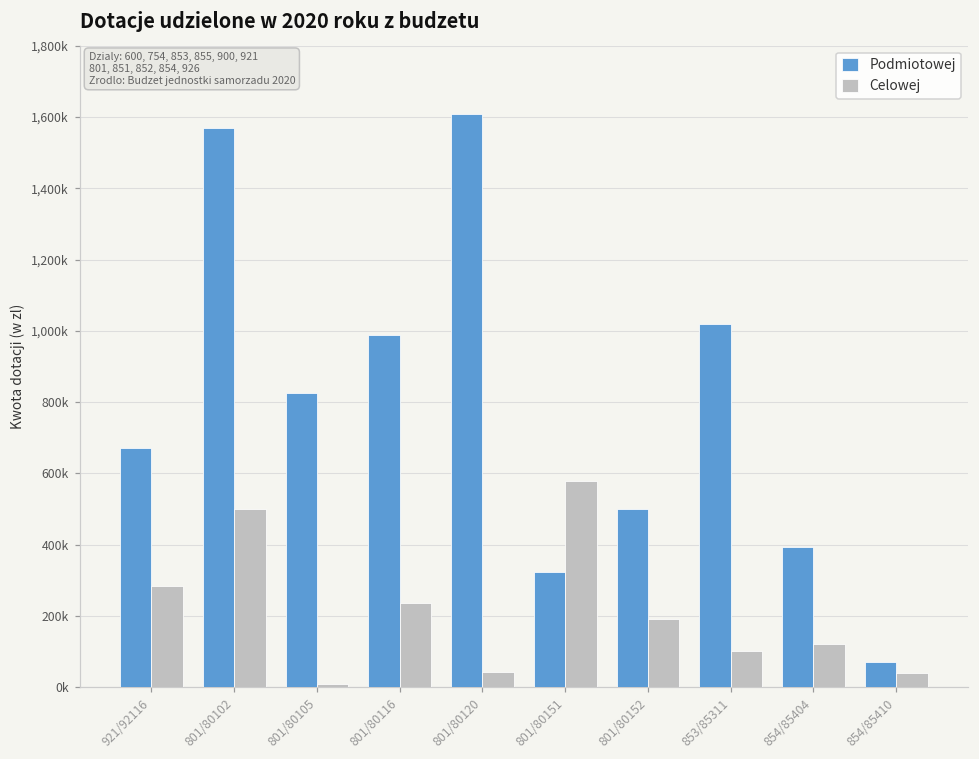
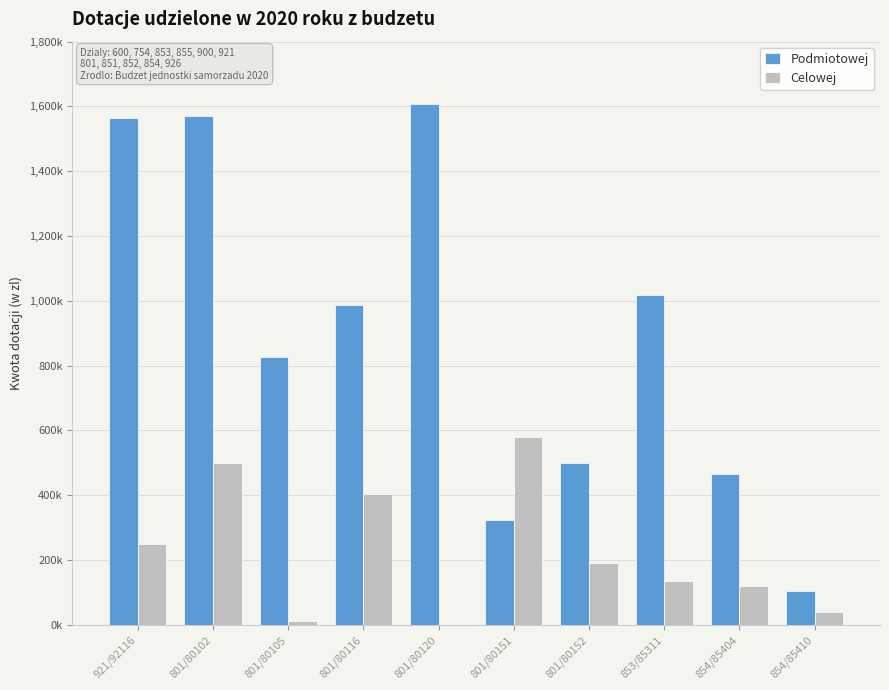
Podmiotowej, 921/92116: 670,000 -> 1,570,000
Celowej, 921/92116: 280,000 -> 250,000
Celowej, 801/80116: 240,000 -> 400,000
Celowej, 801/80120: 40,000 -> 0
Celowej, 853/85311: 100,000 -> 130,000
Podmiotowej, 854/85404: 390,000 -> 470,000
Podmiotowej, 854/85410: 70,000 -> 100,000
